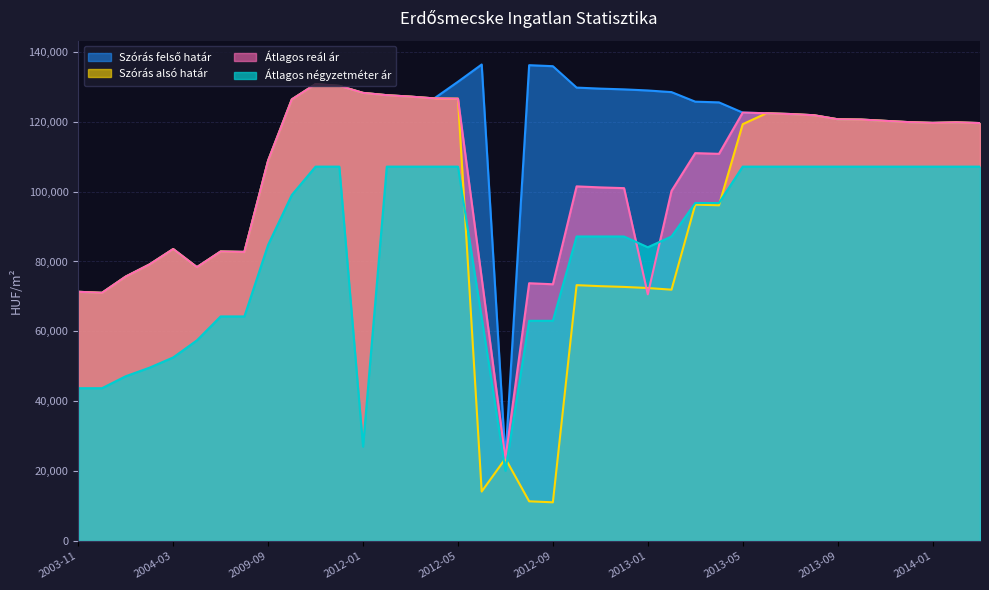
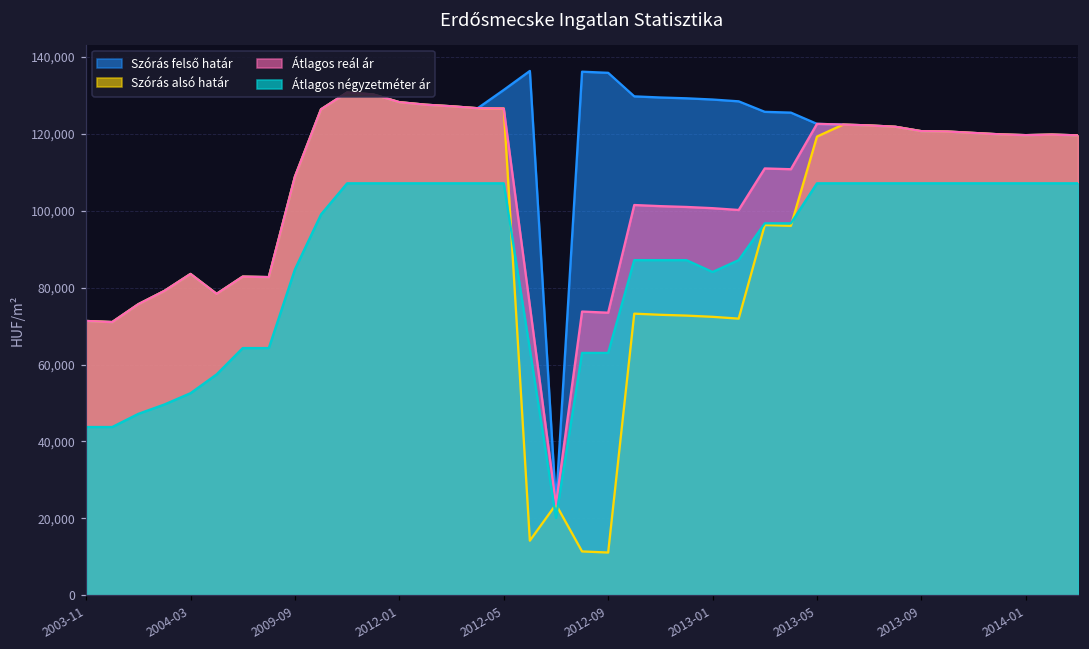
Átlagos négyzetméter ár, 2012-01: 27,000 -> 107,000
Átlagos reál ár, 2013-01: 71,000 -> 101,000
